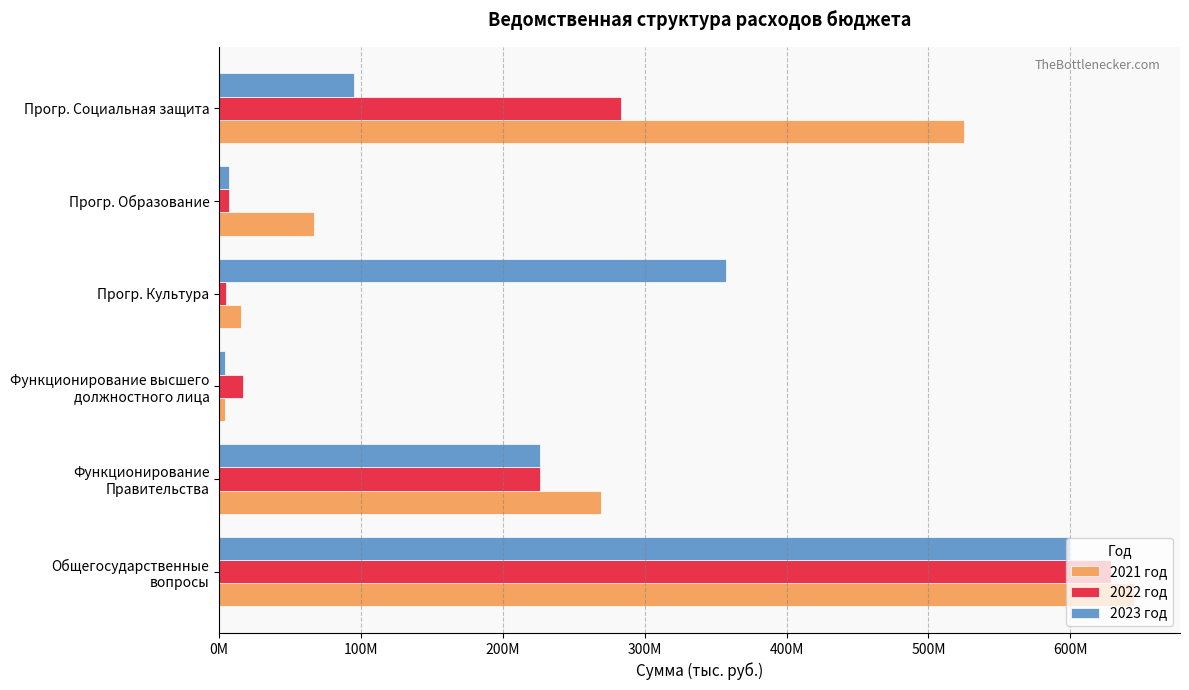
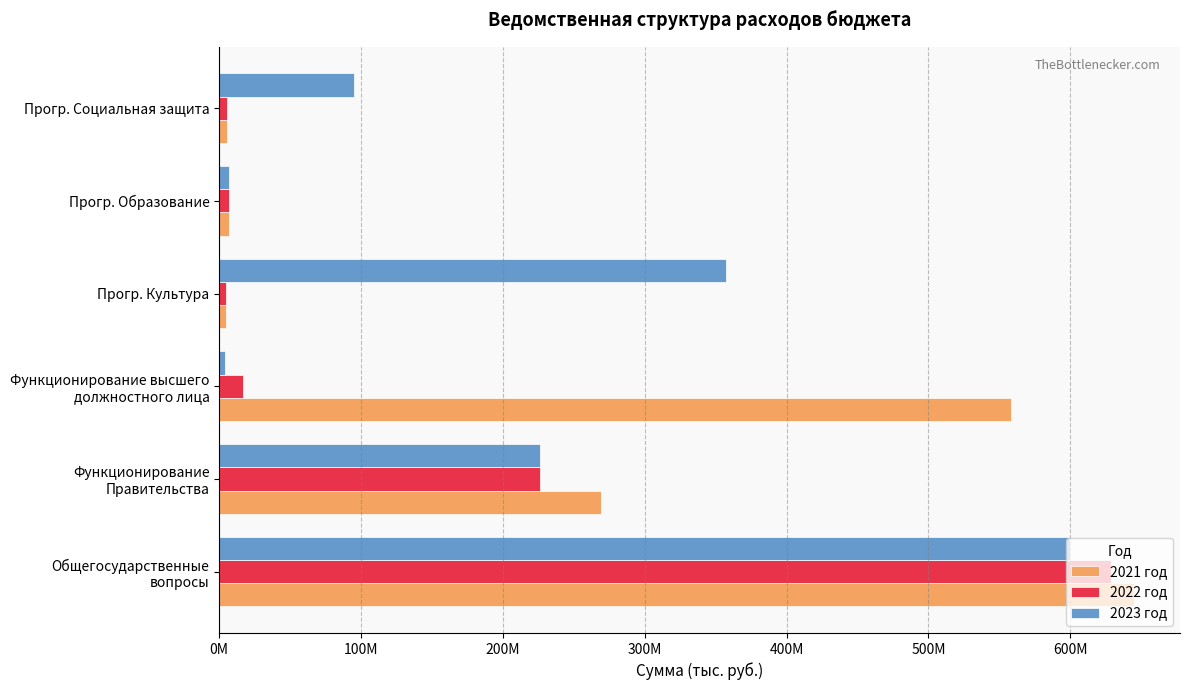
2022 год, Прогр. Социальная защита: 283000000 -> 5000000
2021 год, Прогр. Социальная защита: 525000000 -> 5000000
2021 год, Прогр. Образование: 67000000 -> 7000000
2021 год, Прогр. Культура: 15000000 -> 5000000
2021 год, Функционирование высшего должностного лица: 4000000 -> 558000000
